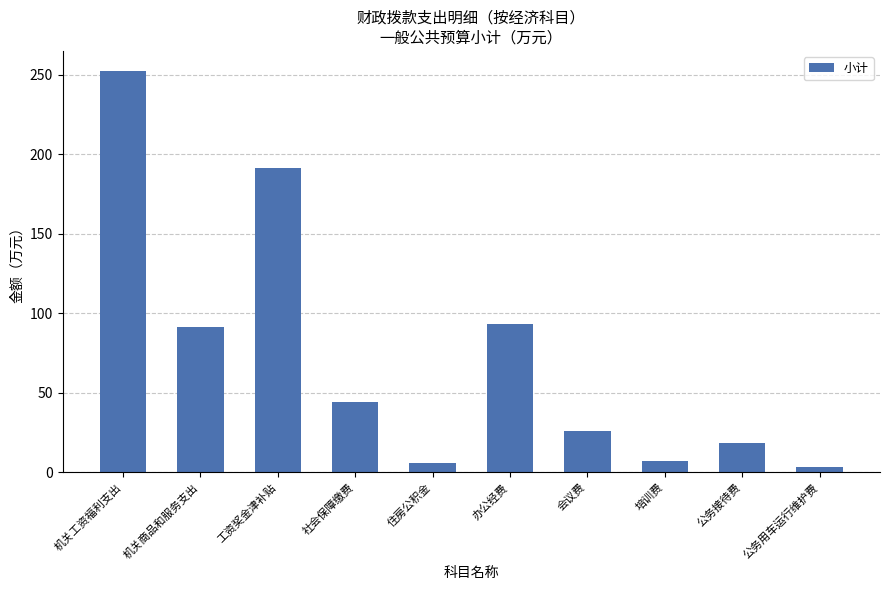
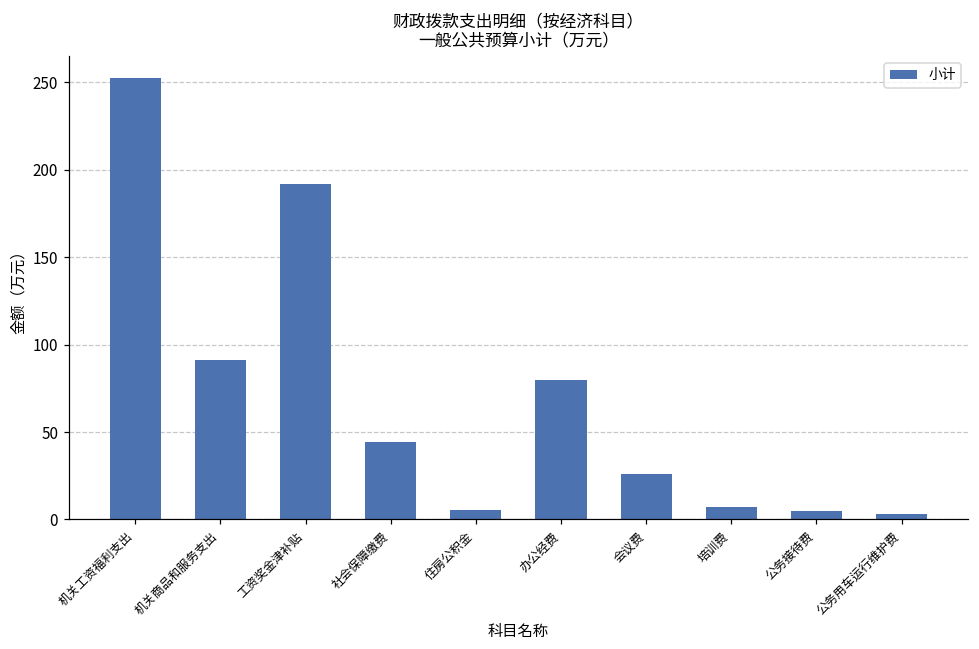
办公经费: 93 -> 80
公务接待费: 19 -> 5
